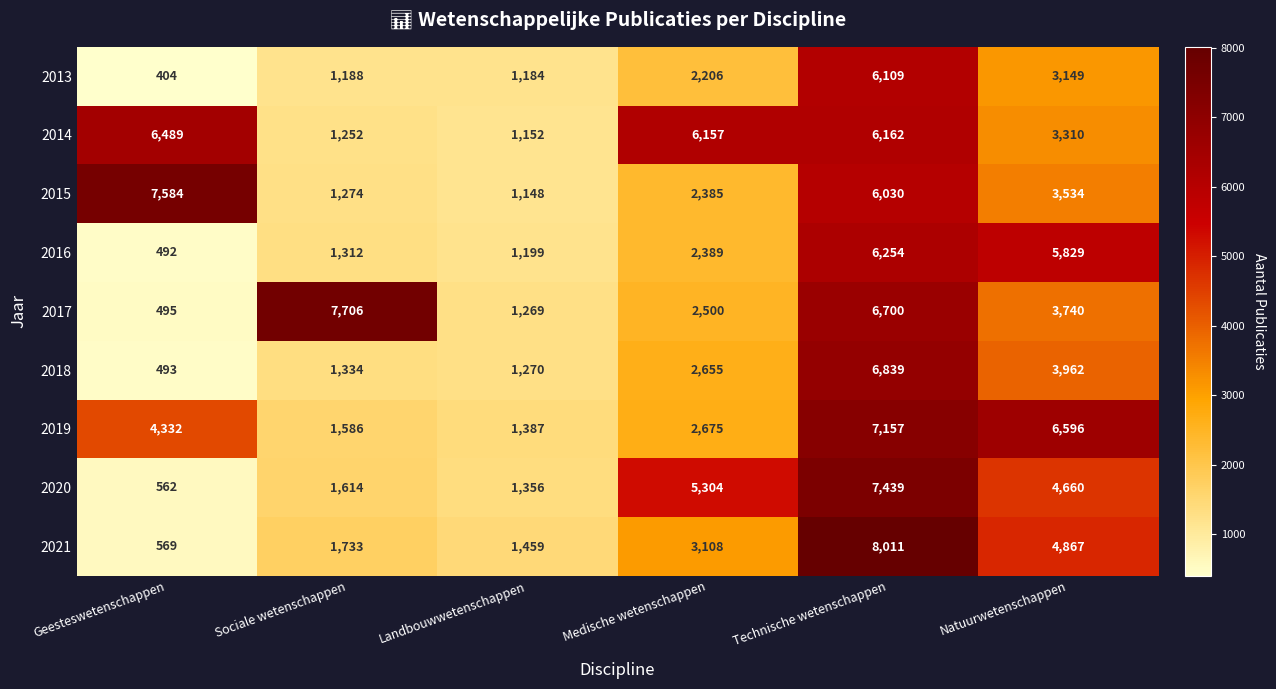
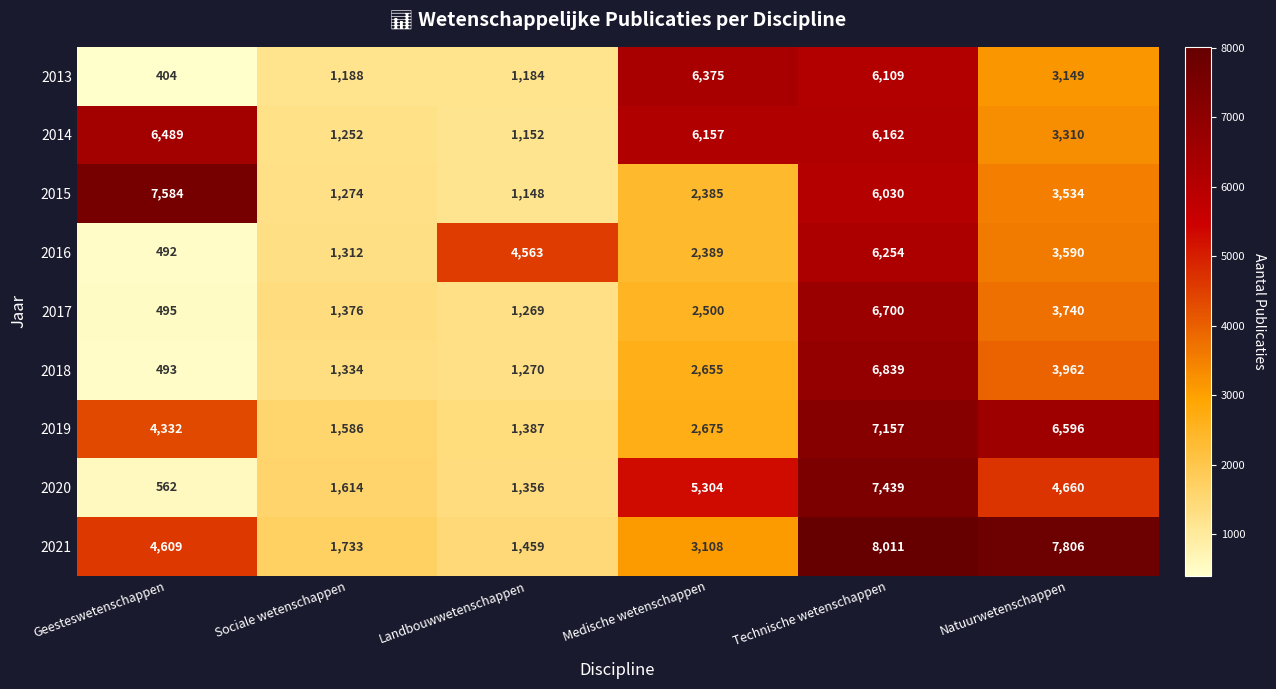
2013, Medische wetenschappen: 2,206 -> 6,375
2016, Landbouwwetenschappen: 1,199 -> 4,563
2016, Natuurwetenschappen: 5,829 -> 3,590
2017, Sociale wetenschappen: 7,706 -> 1,376
2021, Geesteswetenschappen: 569 -> 4,609
2021, Natuurwetenschappen: 4,867 -> 7,806
